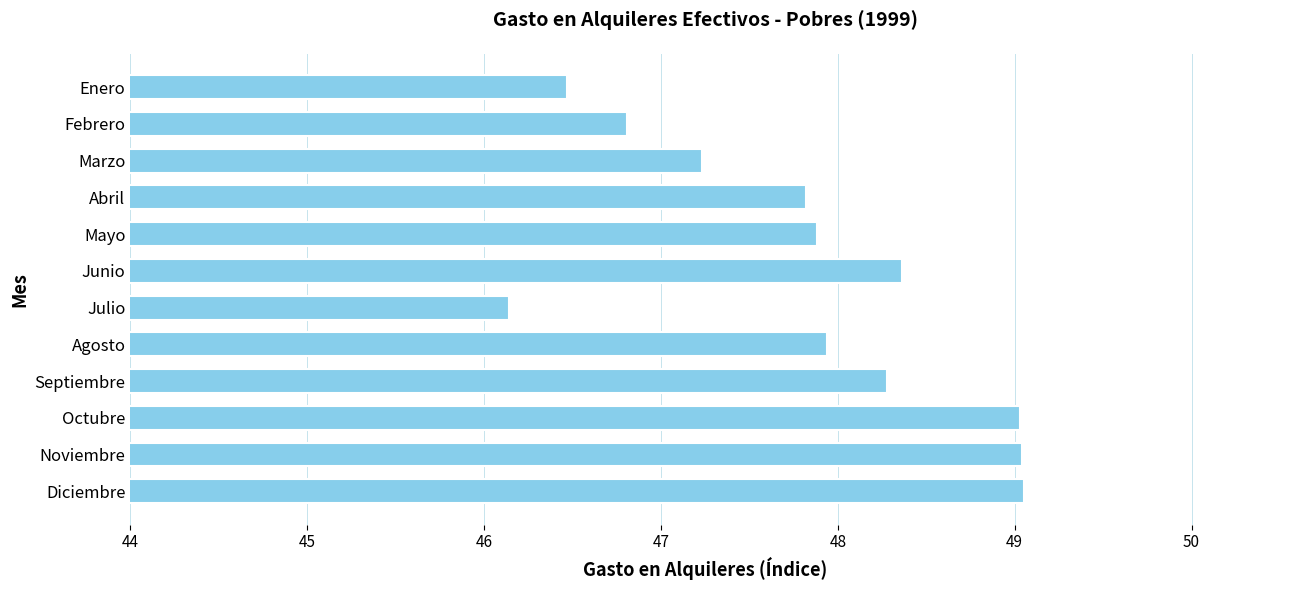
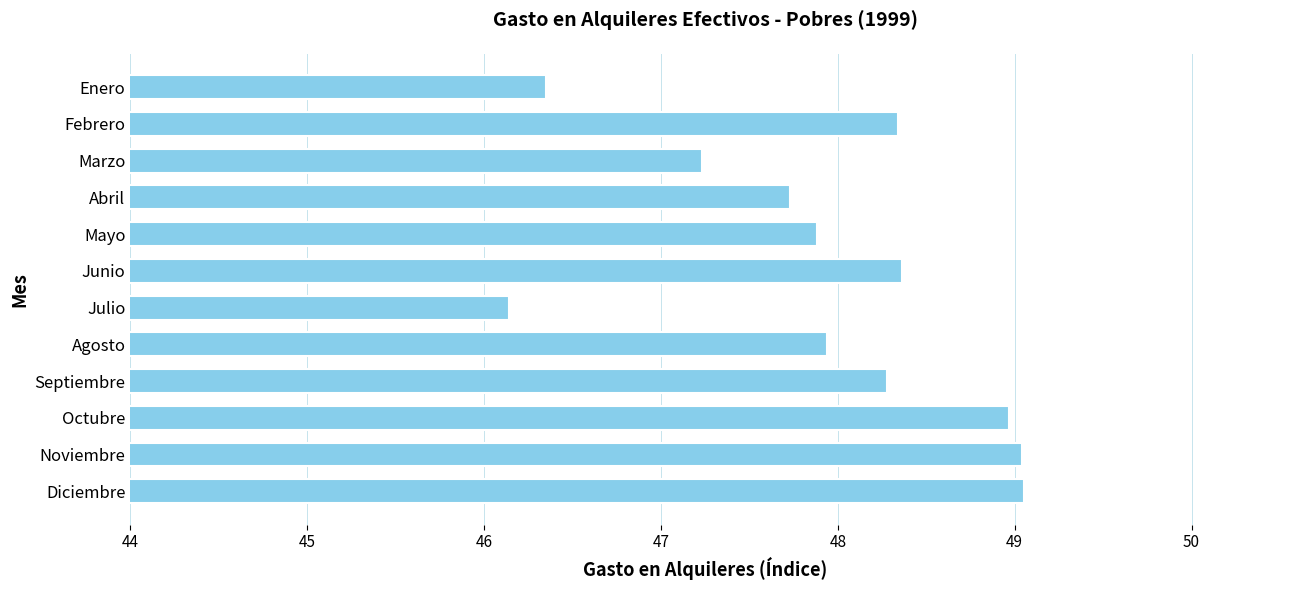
Enero: 46.47 -> 46.35
Febrero: 46.81 -> 48.34
Abril: 47.82 -> 47.73
Octubre: 49.03 -> 48.97
